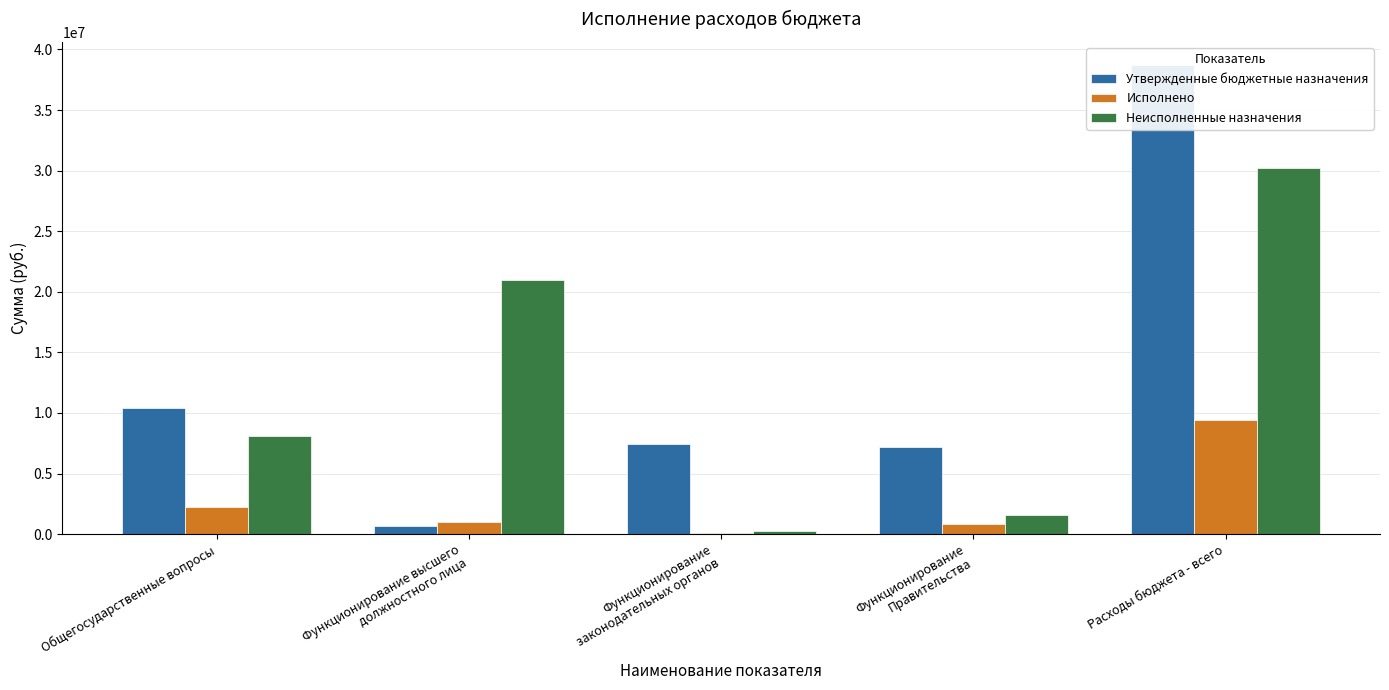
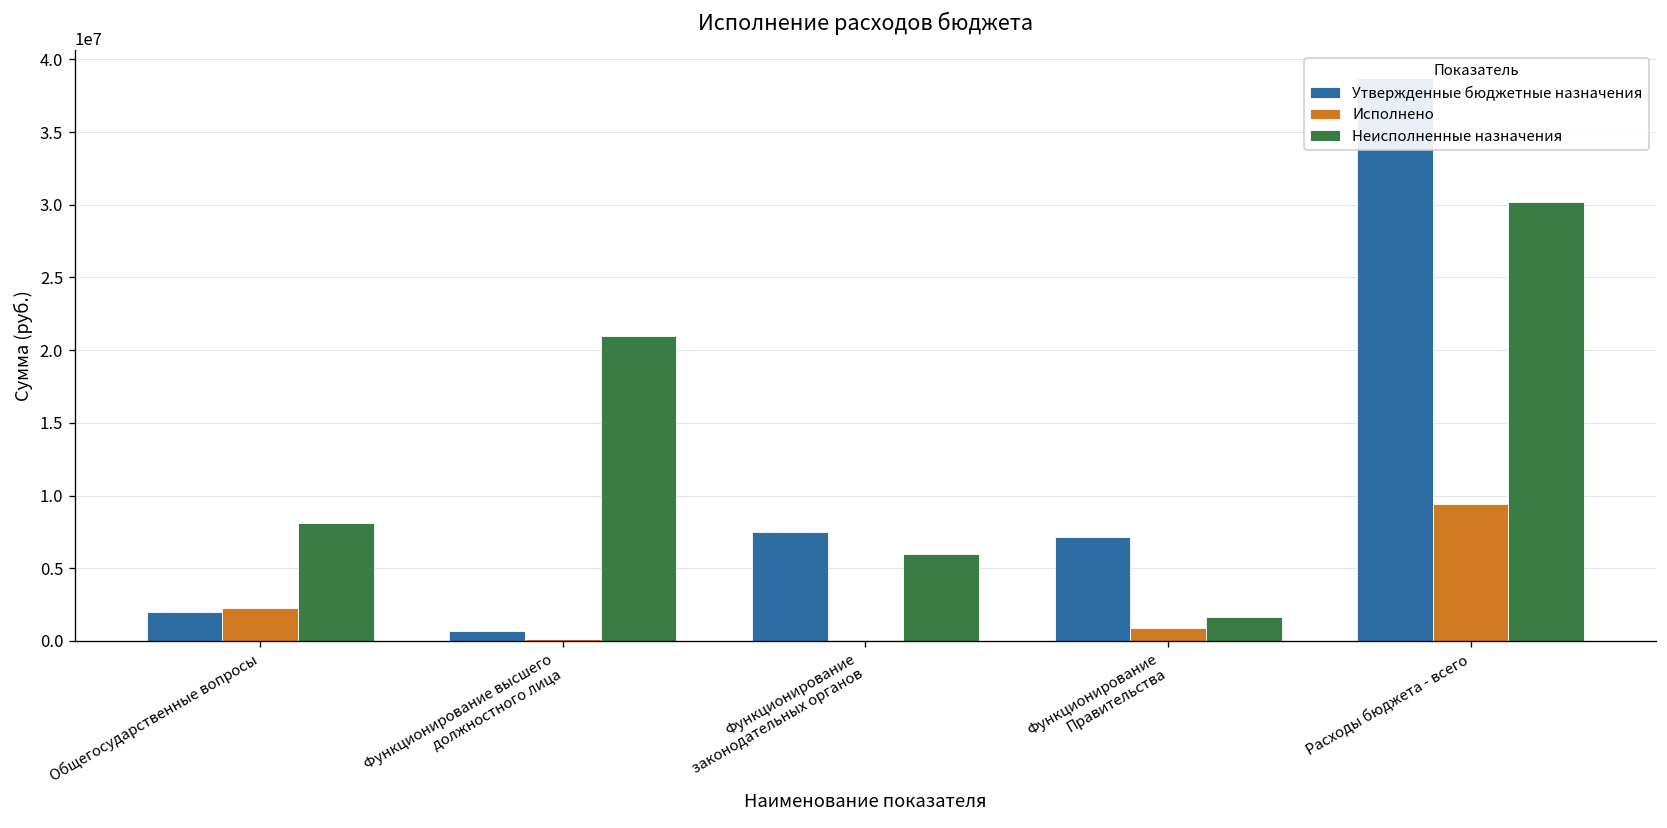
Утвержденные бюджетные назначения, Общегосударственные вопросы: 10400000 -> 2000000
Исполнено, Функционирование высшего должностного лица: 1000000 -> 200000
Неисполненные назначения, Функционирование законодательных органов: 200000 -> 6000000
